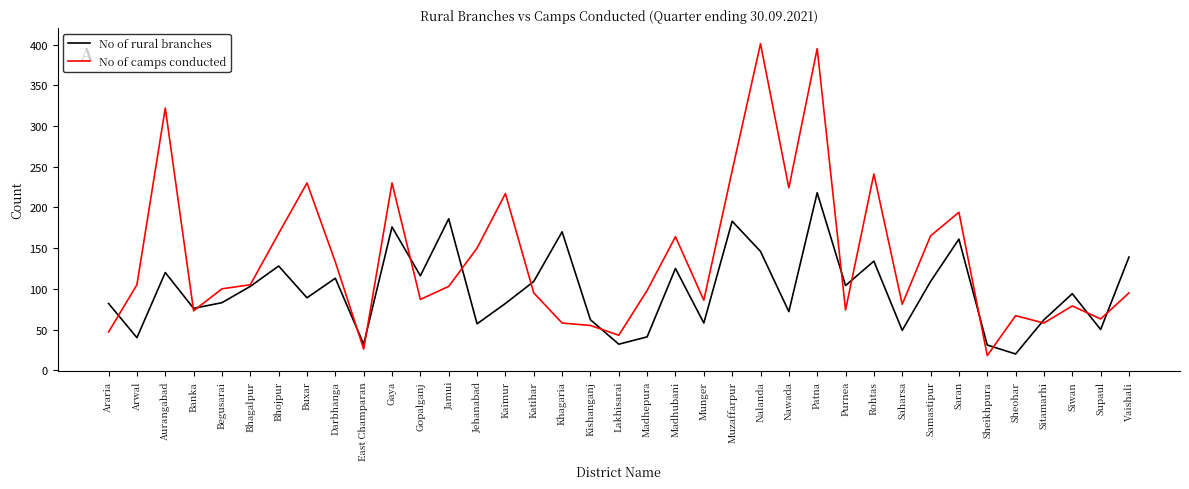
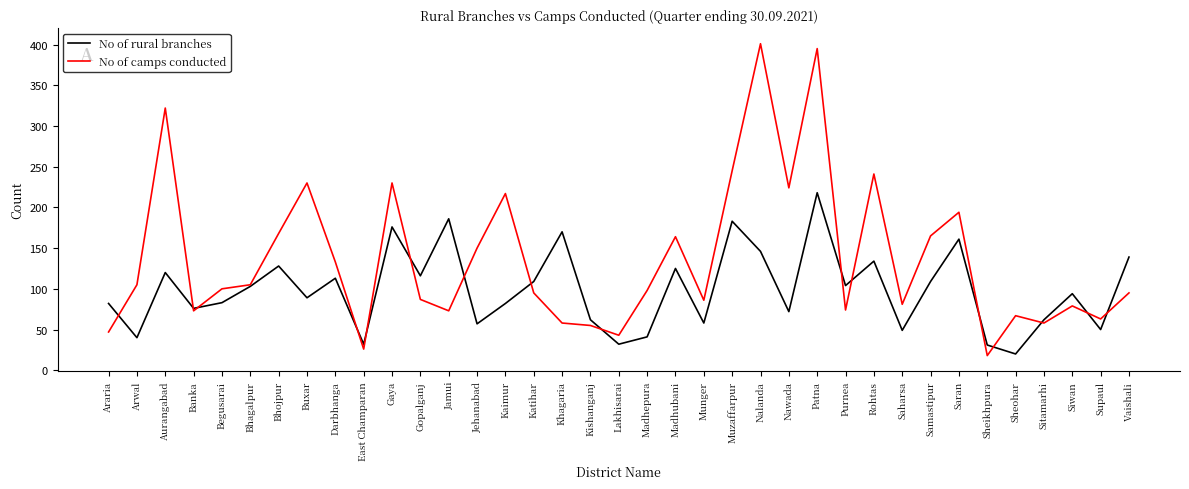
No of camps conducted, Jamui: 100 -> 70
